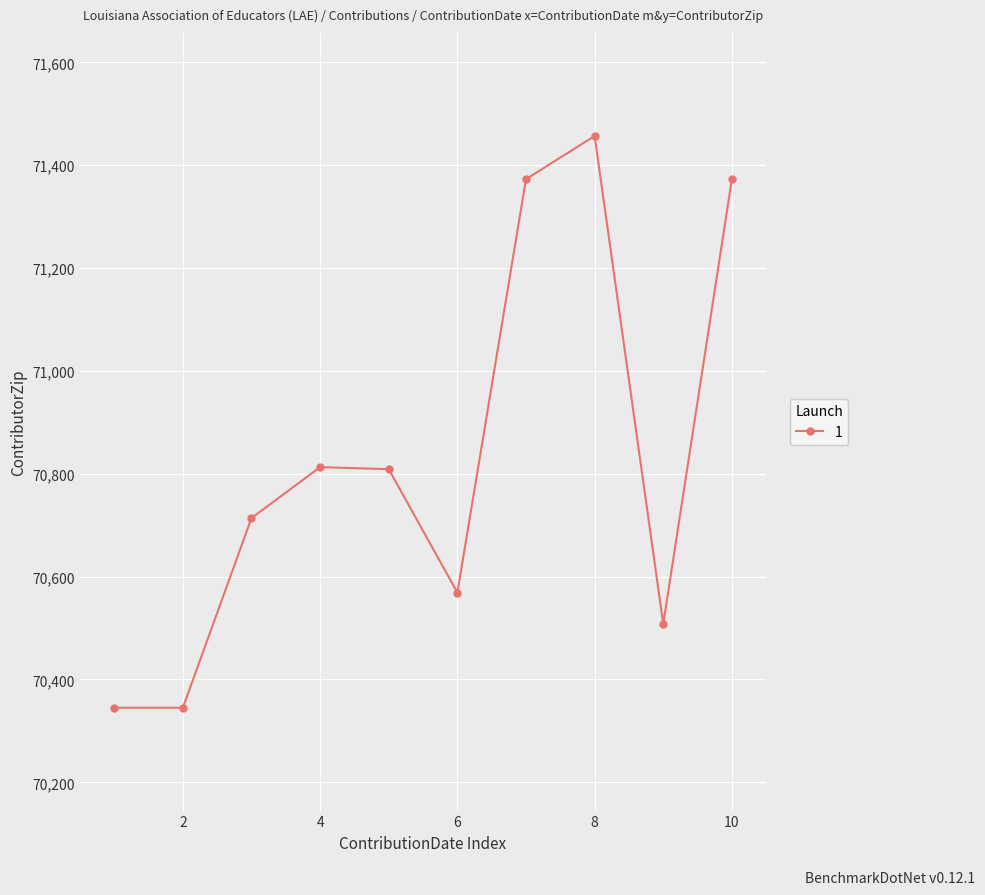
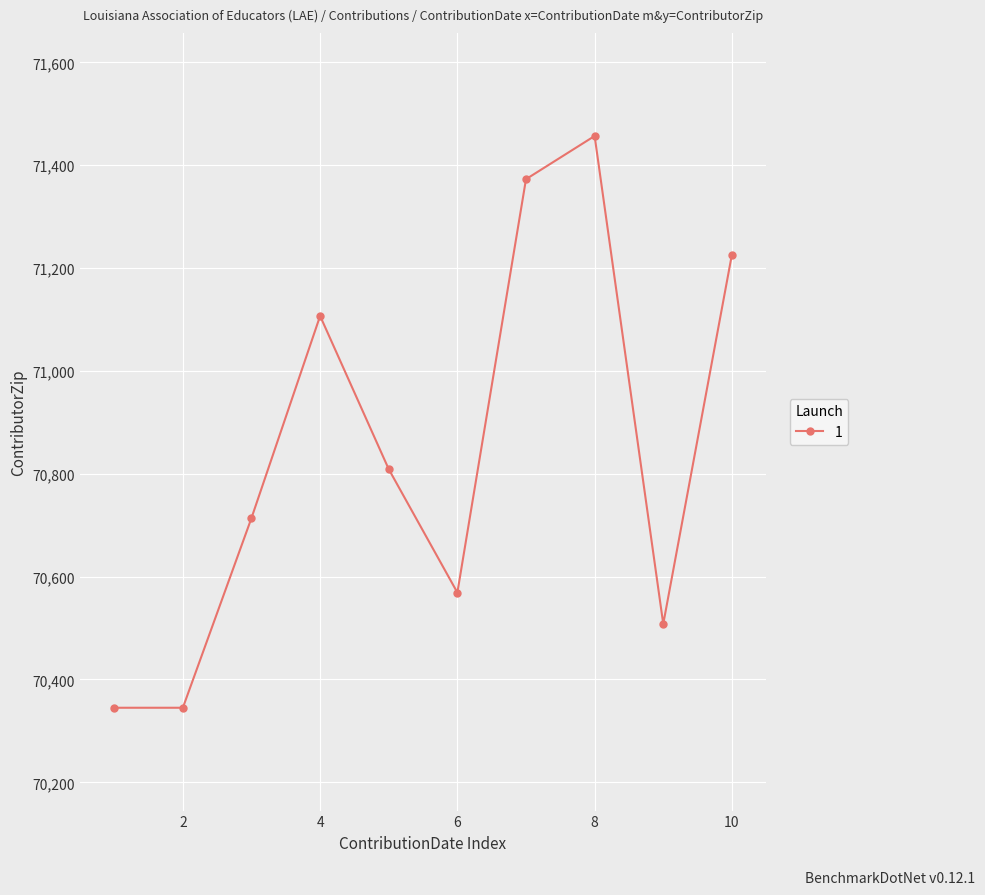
4: 70,810 -> 71,110
10: 71,370 -> 71,230
